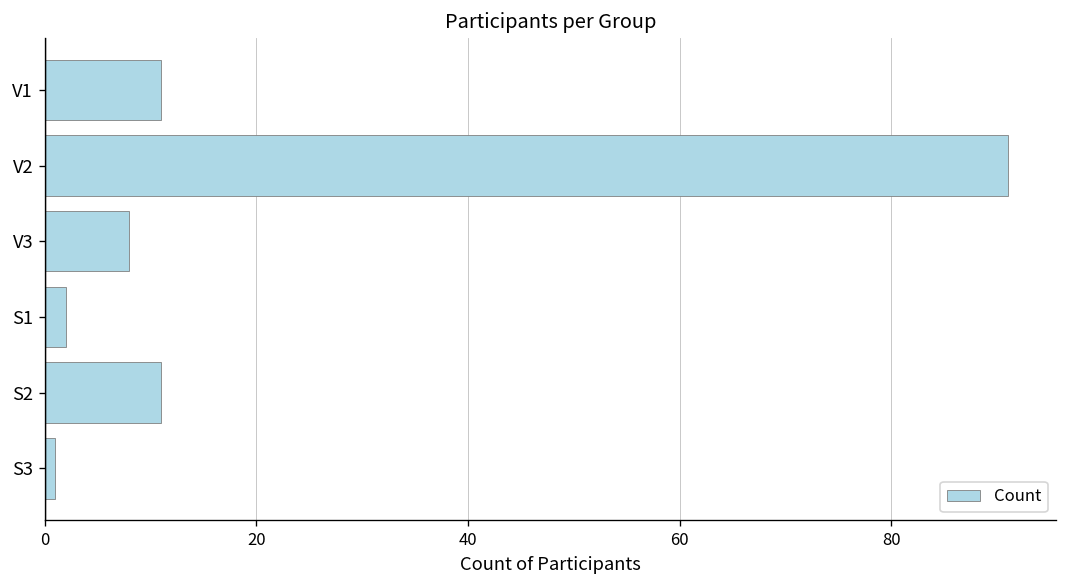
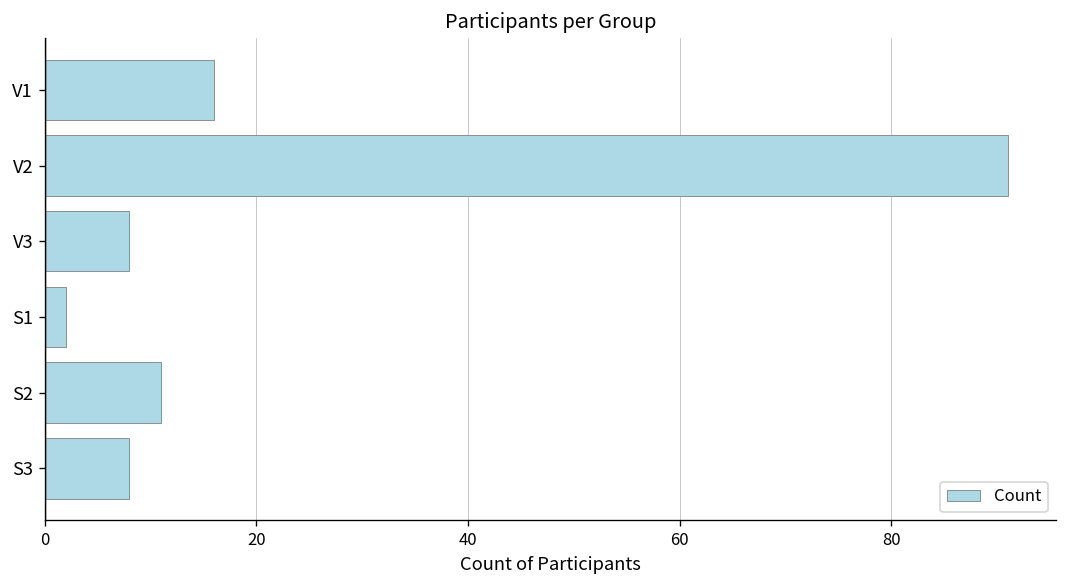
V1: 11 -> 16
S3: 1 -> 8
